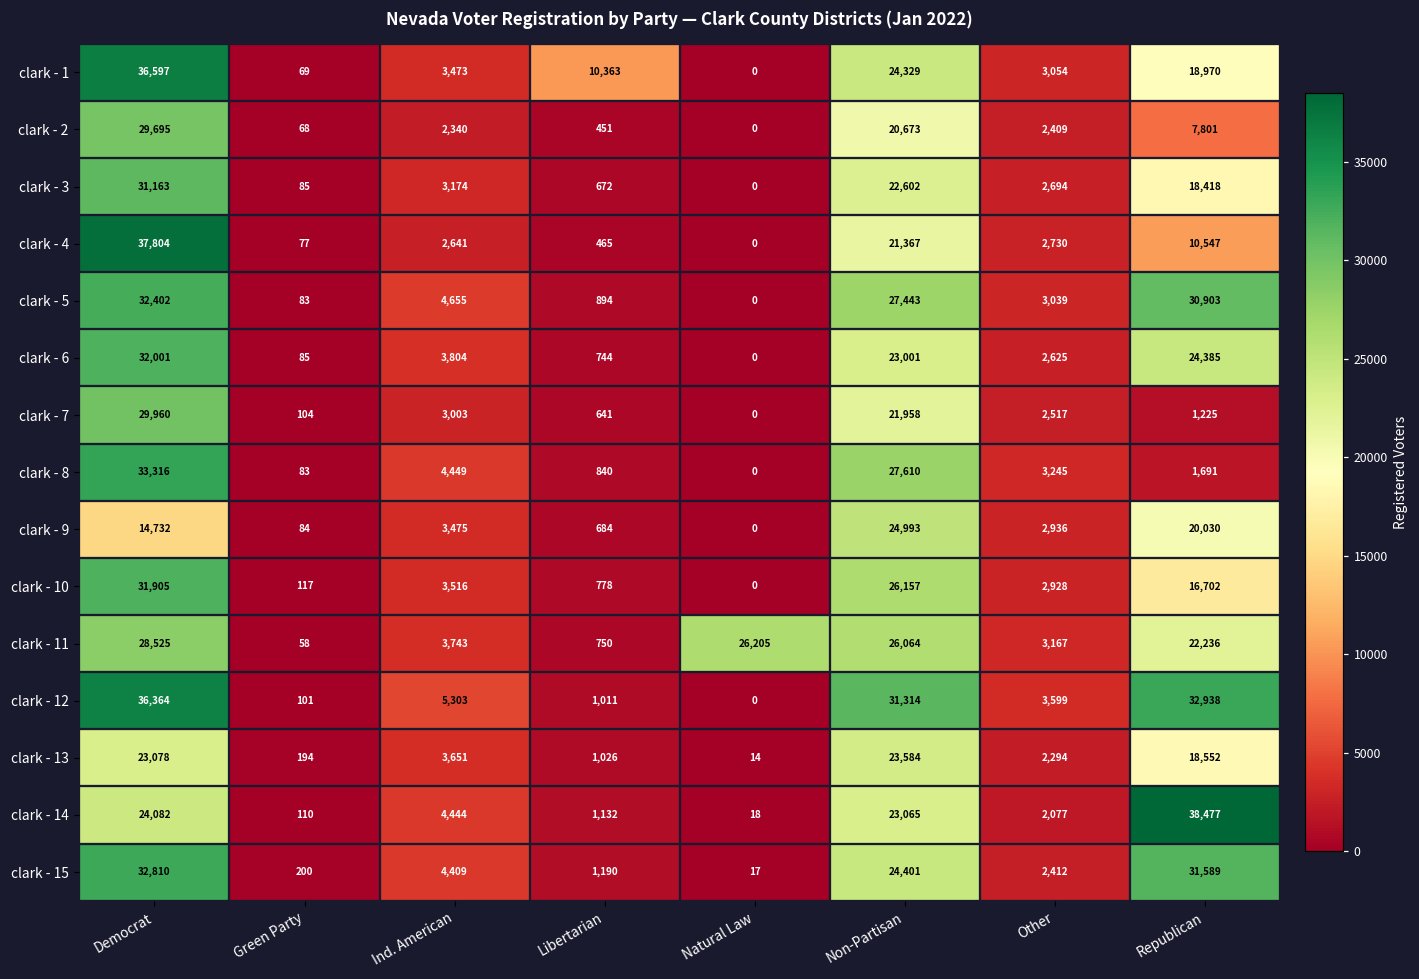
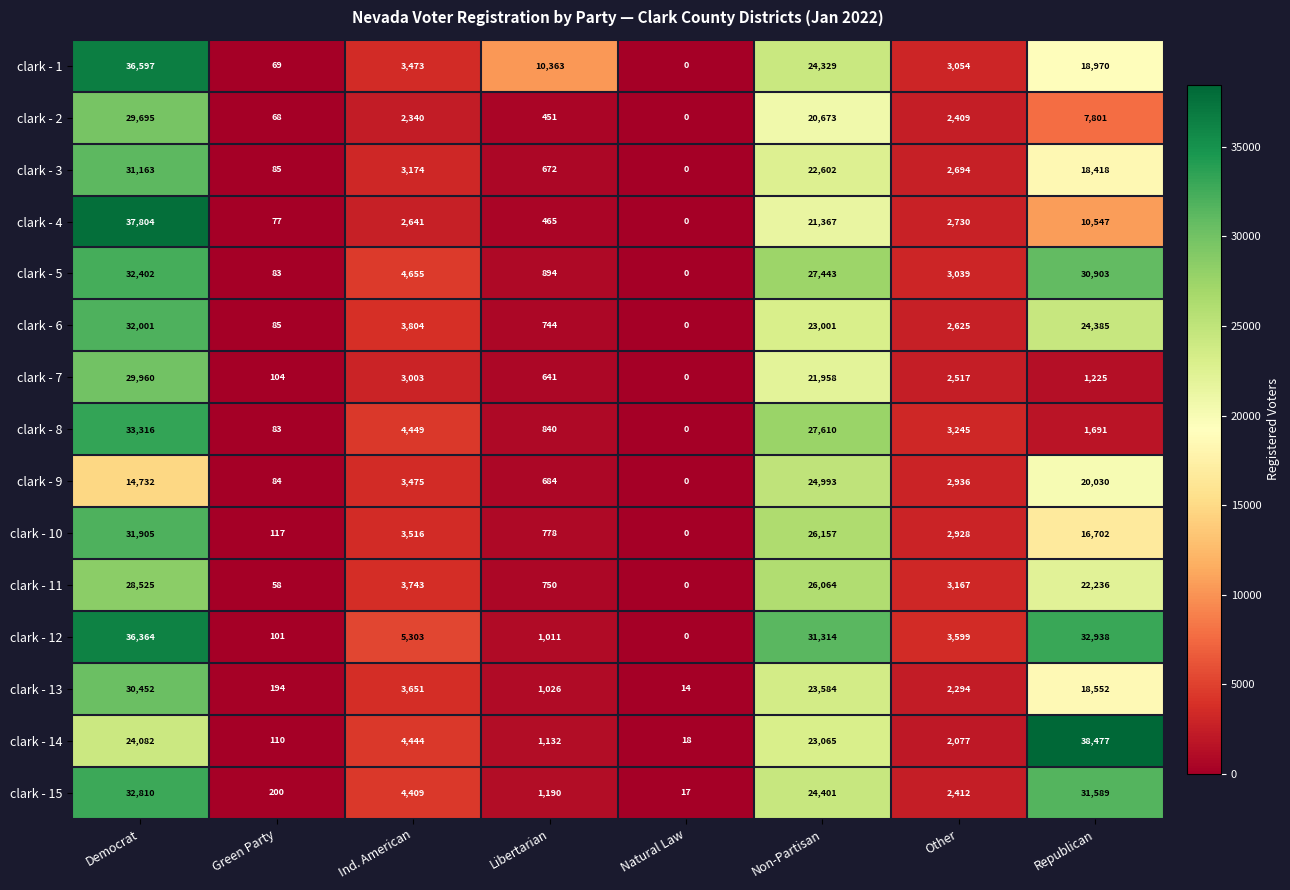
clark - 11, Natural Law: 26,205 -> 0
clark - 13, Democrat: 23,078 -> 30,452
